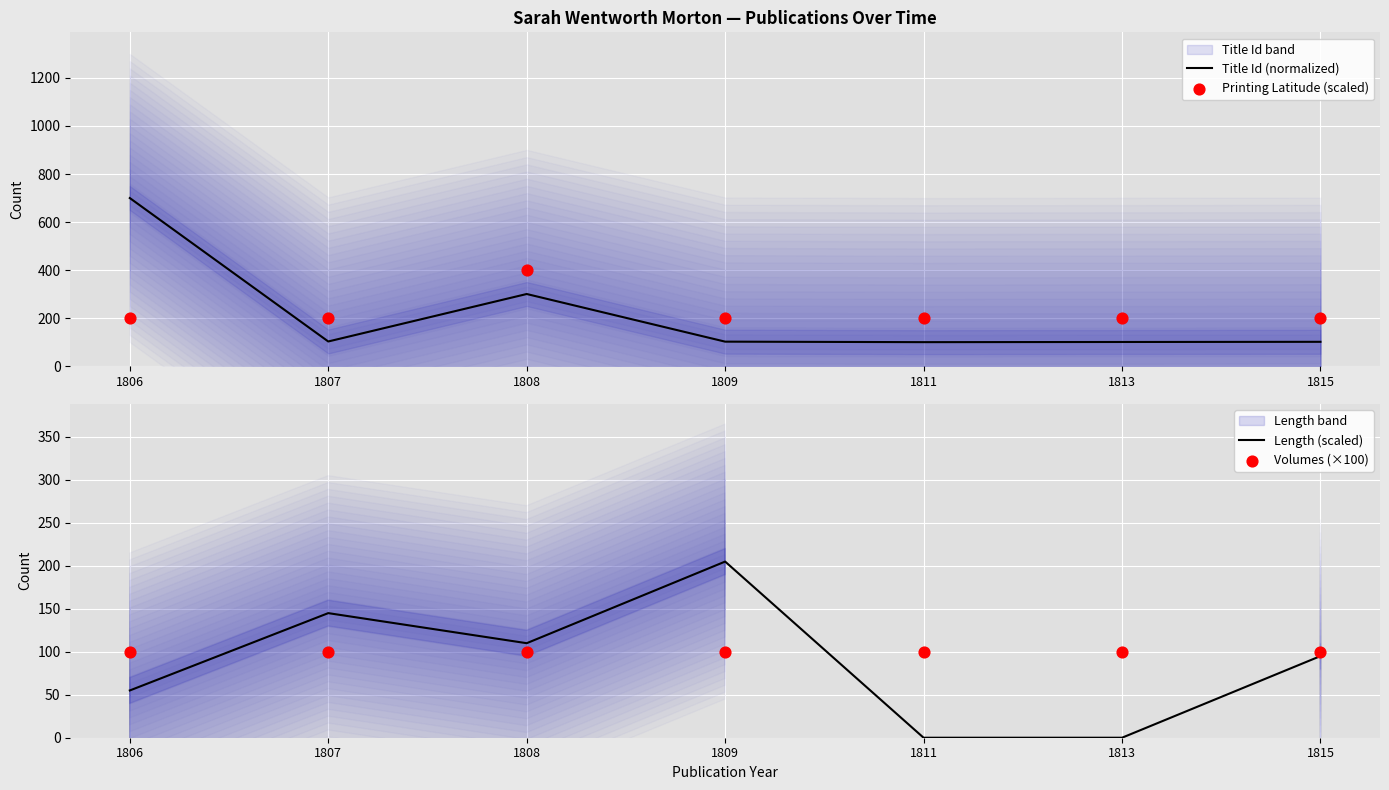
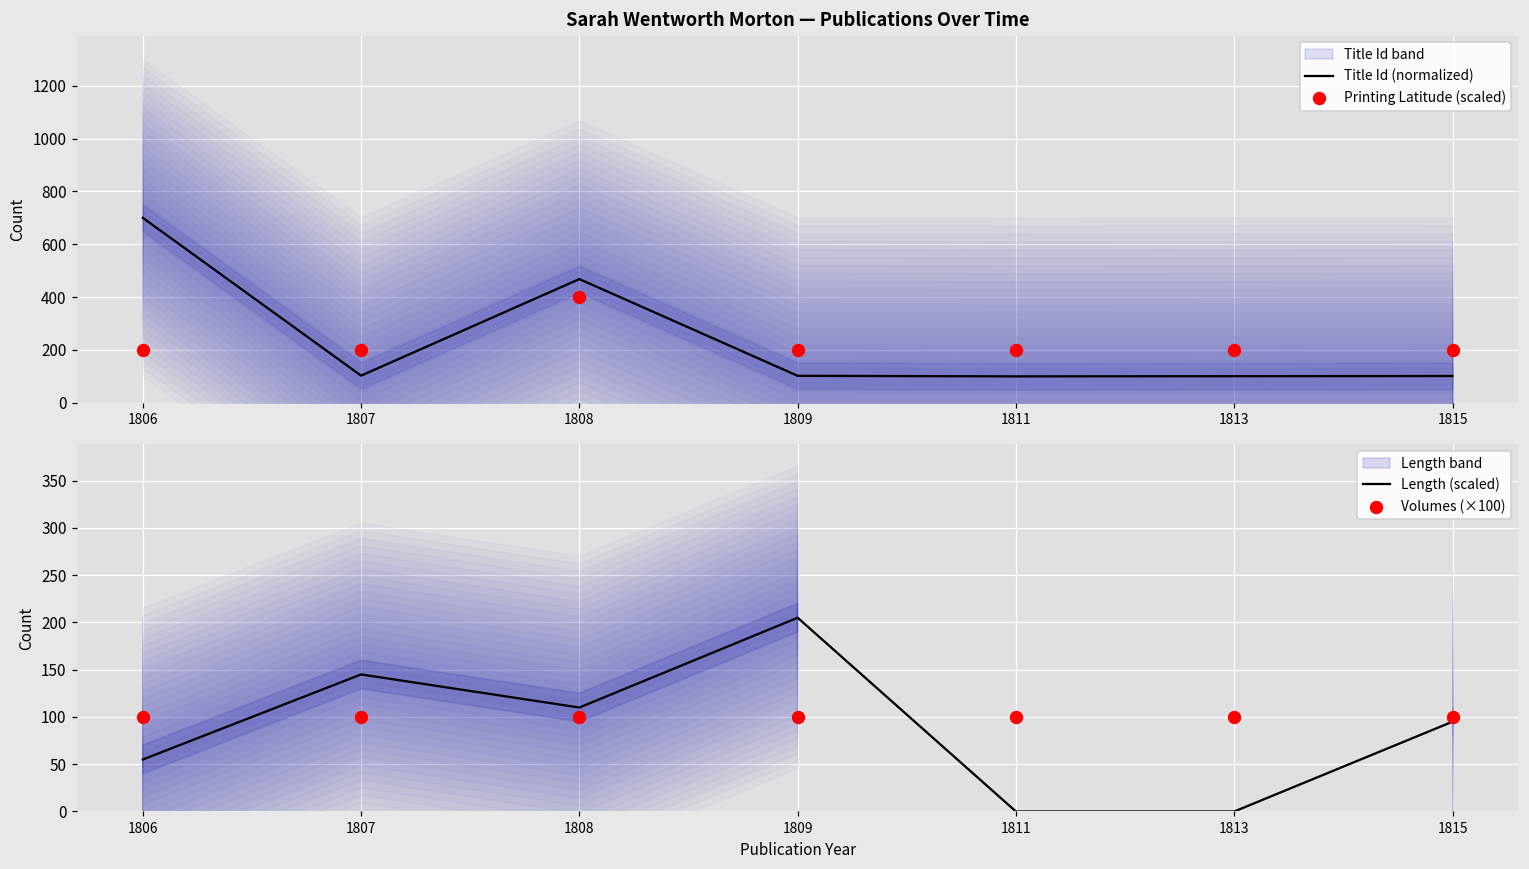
Sarah Wentworth Morton — Publications Over Time, Title Id (normalized), 1808: 300 -> 470
